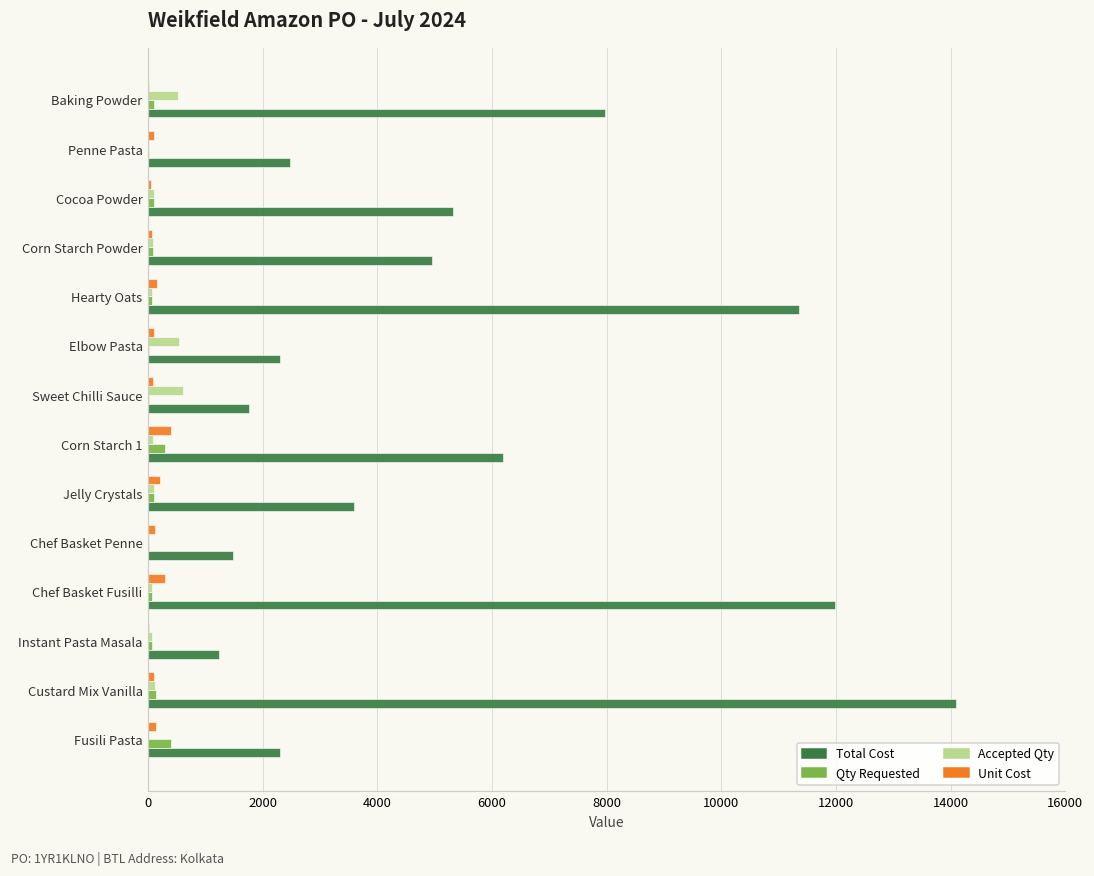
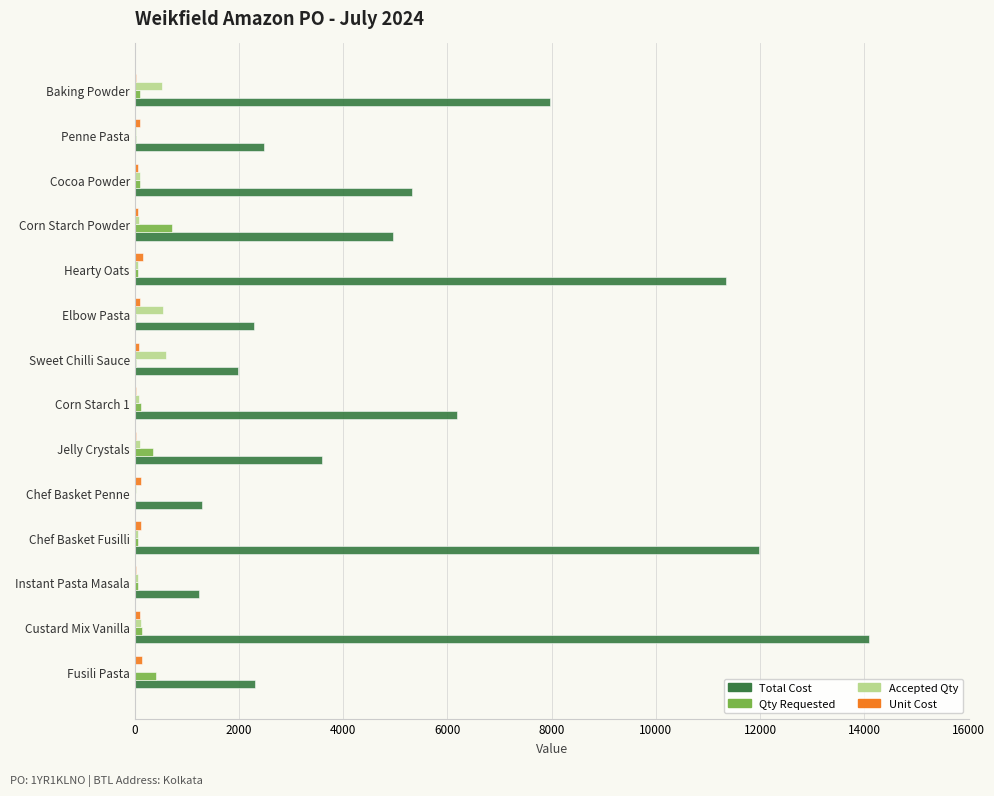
Qty Requested, Corn Starch Powder: 100 -> 700
Total Cost, Sweet Chilli Sauce: 1800 -> 2000
Unit Cost, Corn Starch 1: 400 -> 0
Qty Requested, Corn Starch 1: 300 -> 100
Unit Cost, Jelly Crystals: 200 -> 0
Qty Requested, Jelly Crystals: 100 -> 400
Total Cost, Chef Basket Penne: 1500 -> 1300
Unit Cost, Chef Basket Fusilli: 300 -> 100
